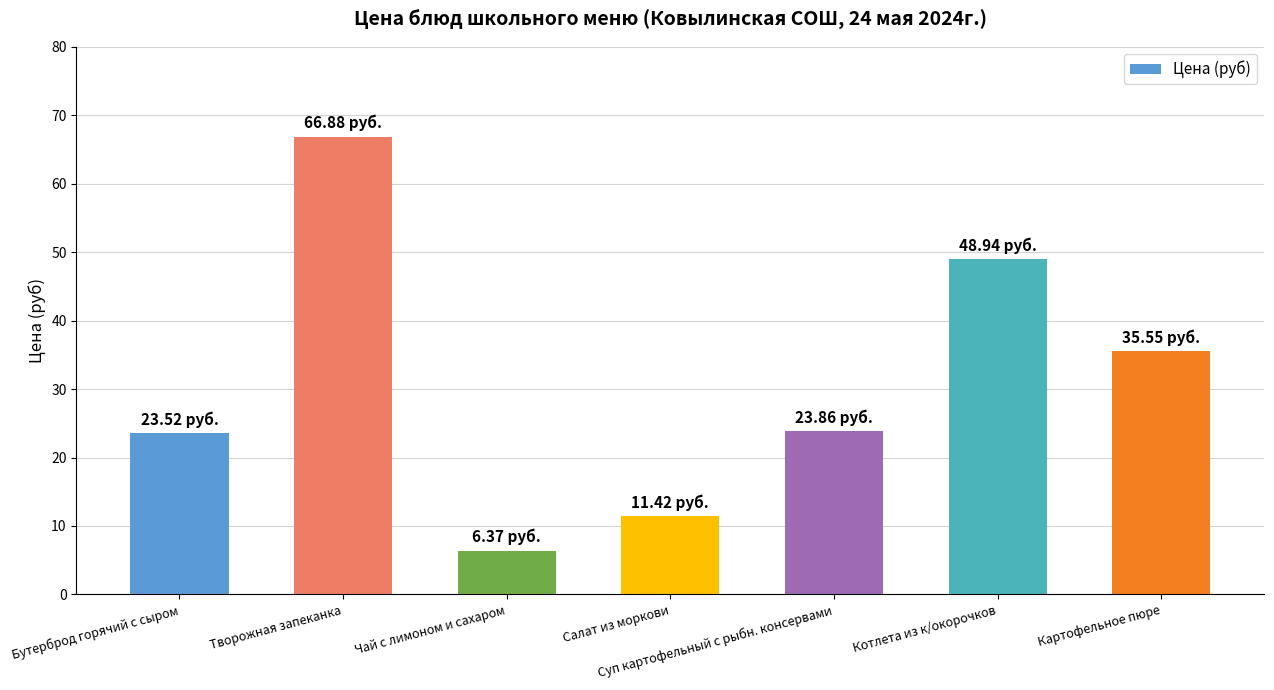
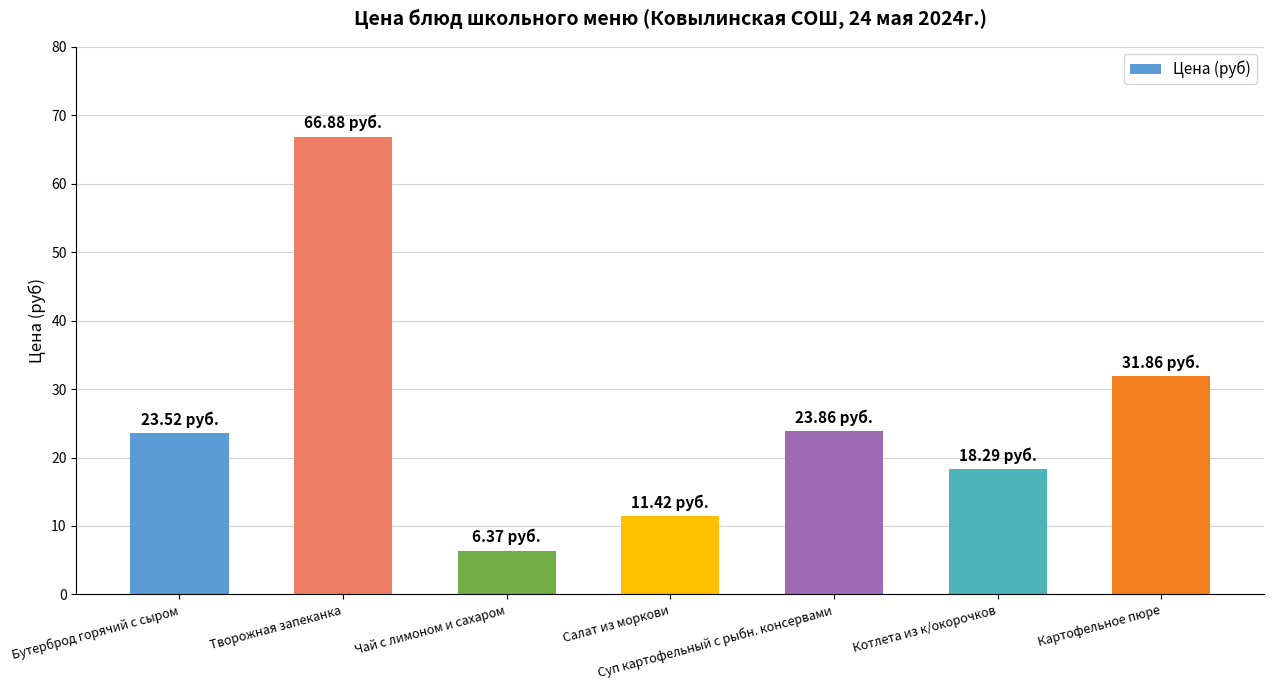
Котлета из к/окорочков: 48.94 -> 18.29
Картофельное пюре: 35.55 -> 31.86
